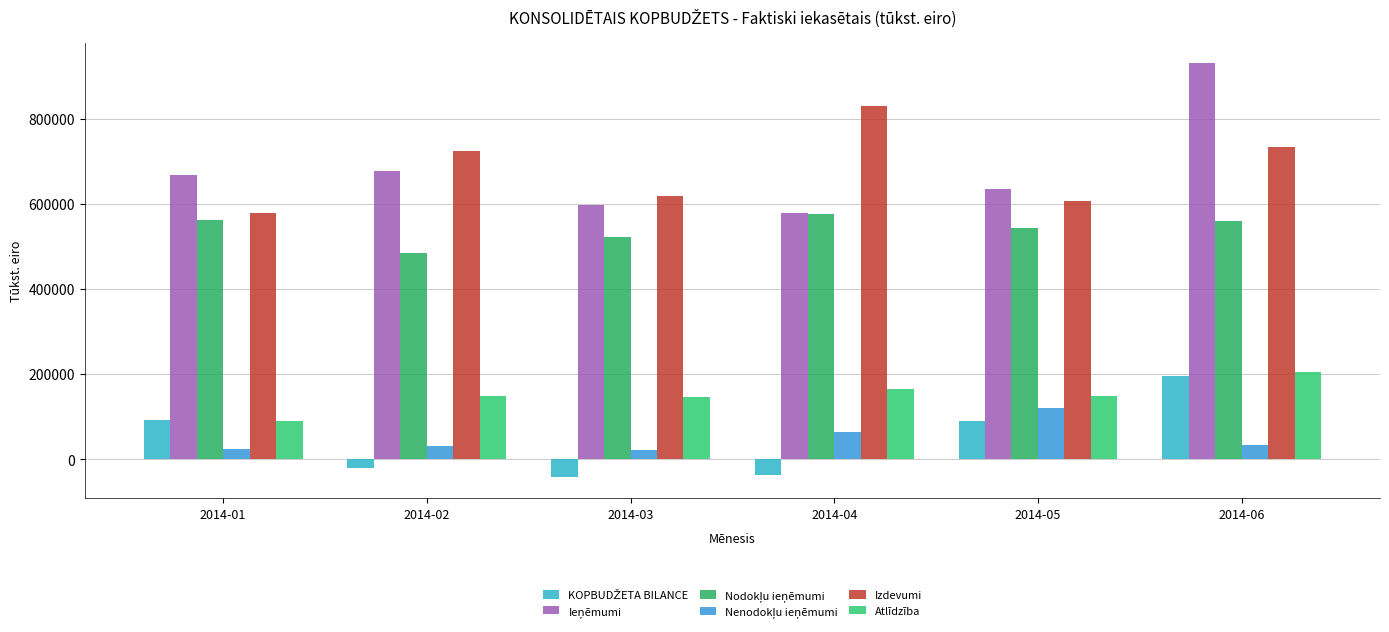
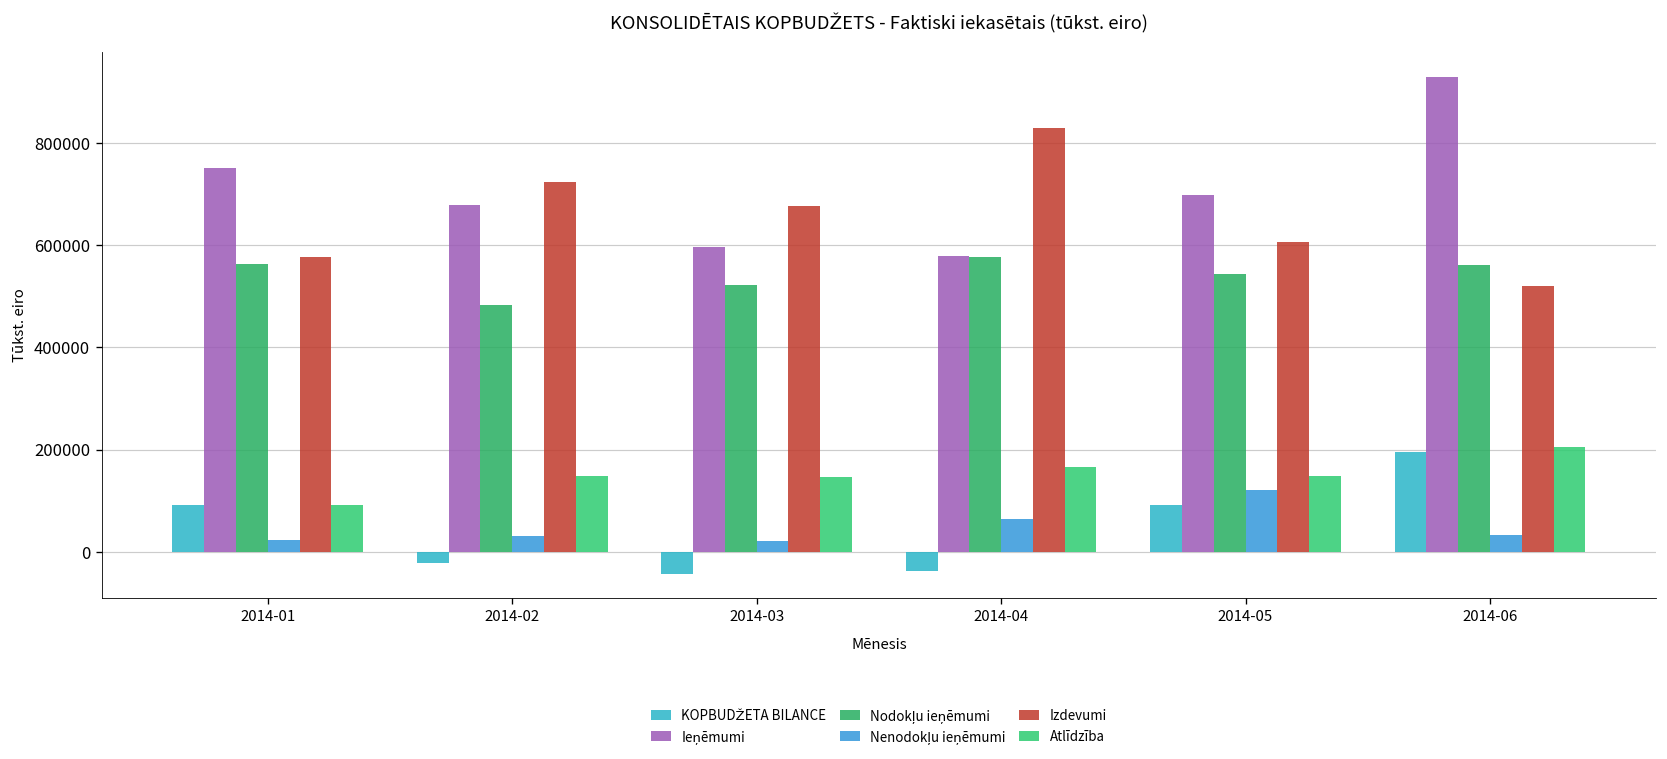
Ieņēmumi, 2014-01: 670000 -> 750000
Izdevumi, 2014-03: 620000 -> 680000
Ieņēmumi, 2014-05: 640000 -> 700000
Izdevumi, 2014-06: 730000 -> 520000
